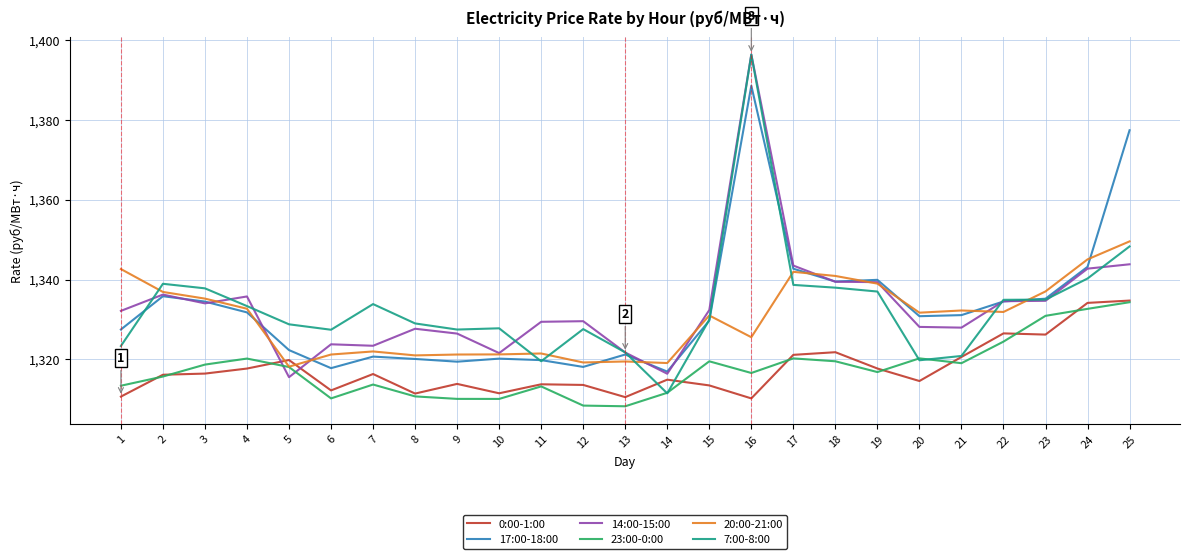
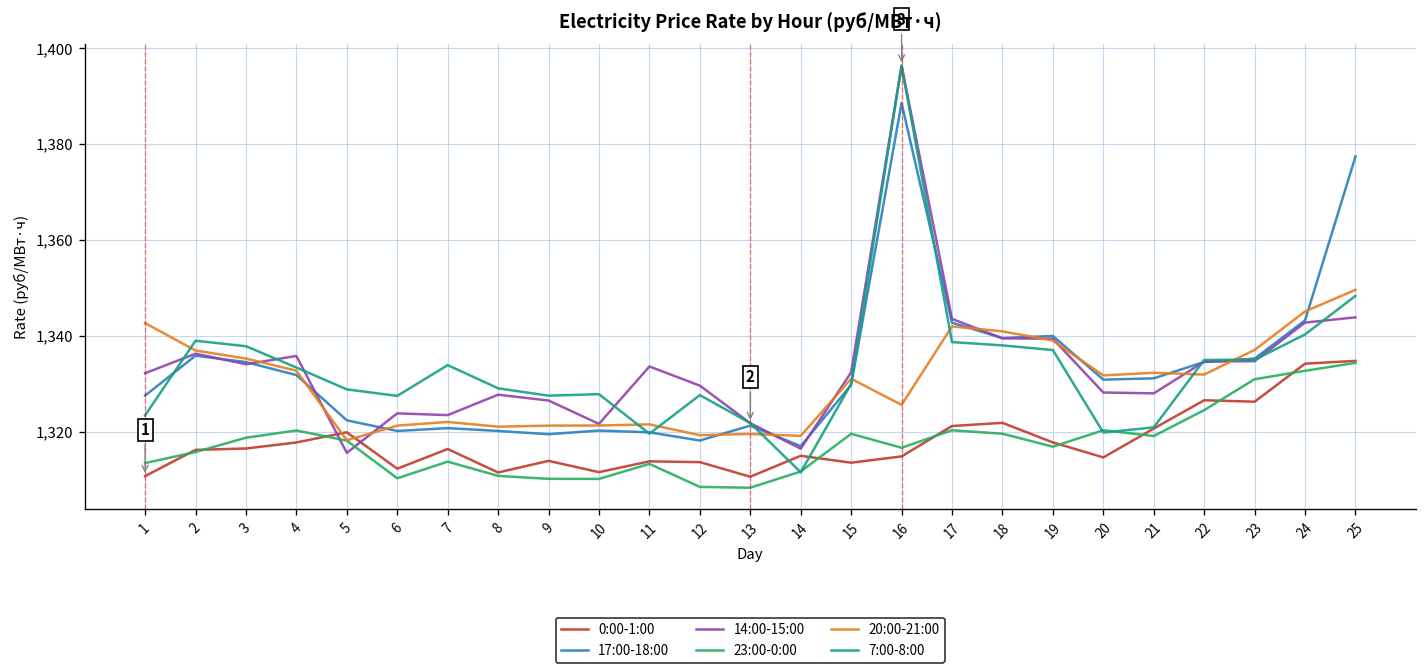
17:00-18:00, 6: 1,318 -> 1,320
14:00-15:00, 11: 1,329 -> 1,334
0:00-1:00, 16: 1,310 -> 1,315
